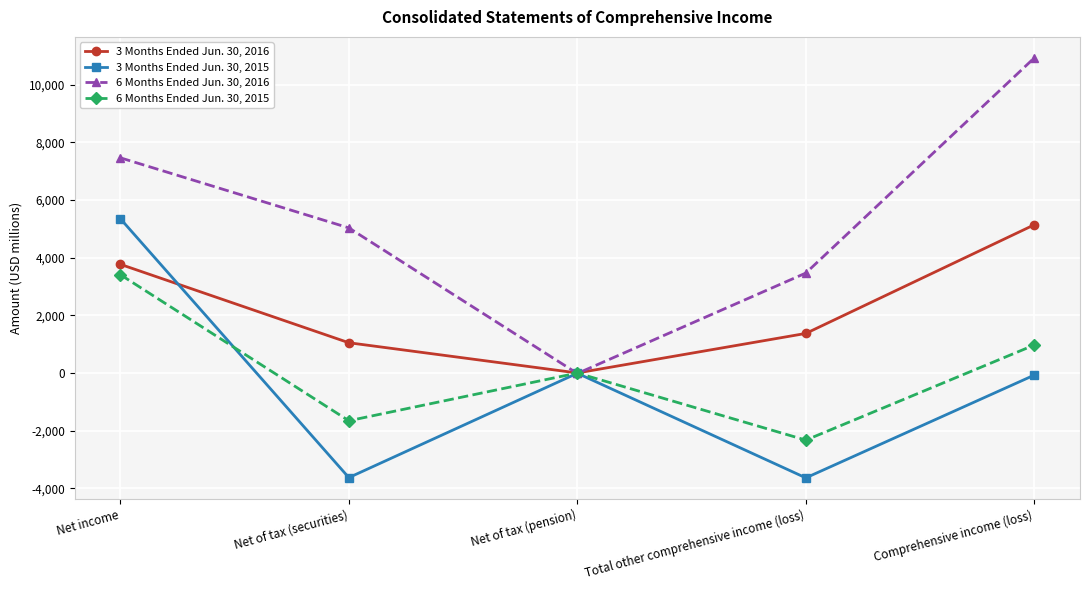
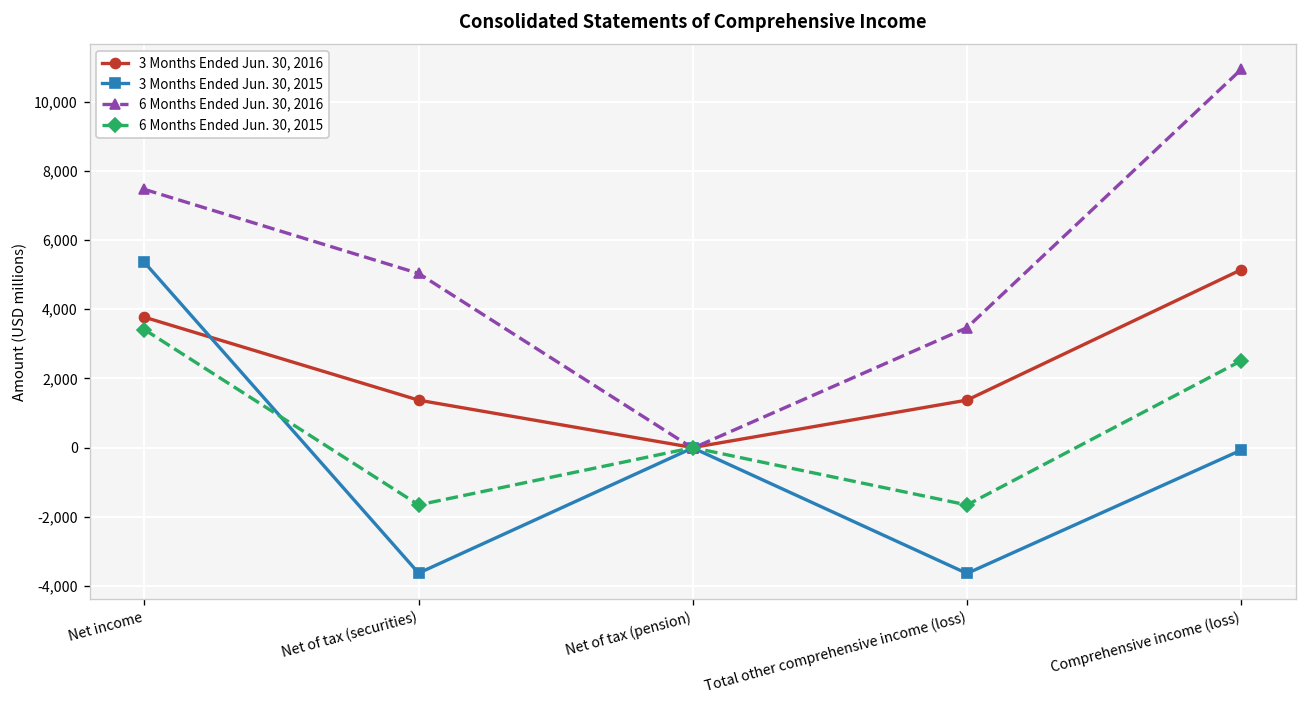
3 Months Ended Jun. 30, 2016, Net of tax (securities): 1,000 -> 1,400
6 Months Ended Jun. 30, 2015, Total other comprehensive income (loss): -2,300 -> -1,700
6 Months Ended Jun. 30, 2015, Comprehensive income (loss): 1,000 -> 2,500
